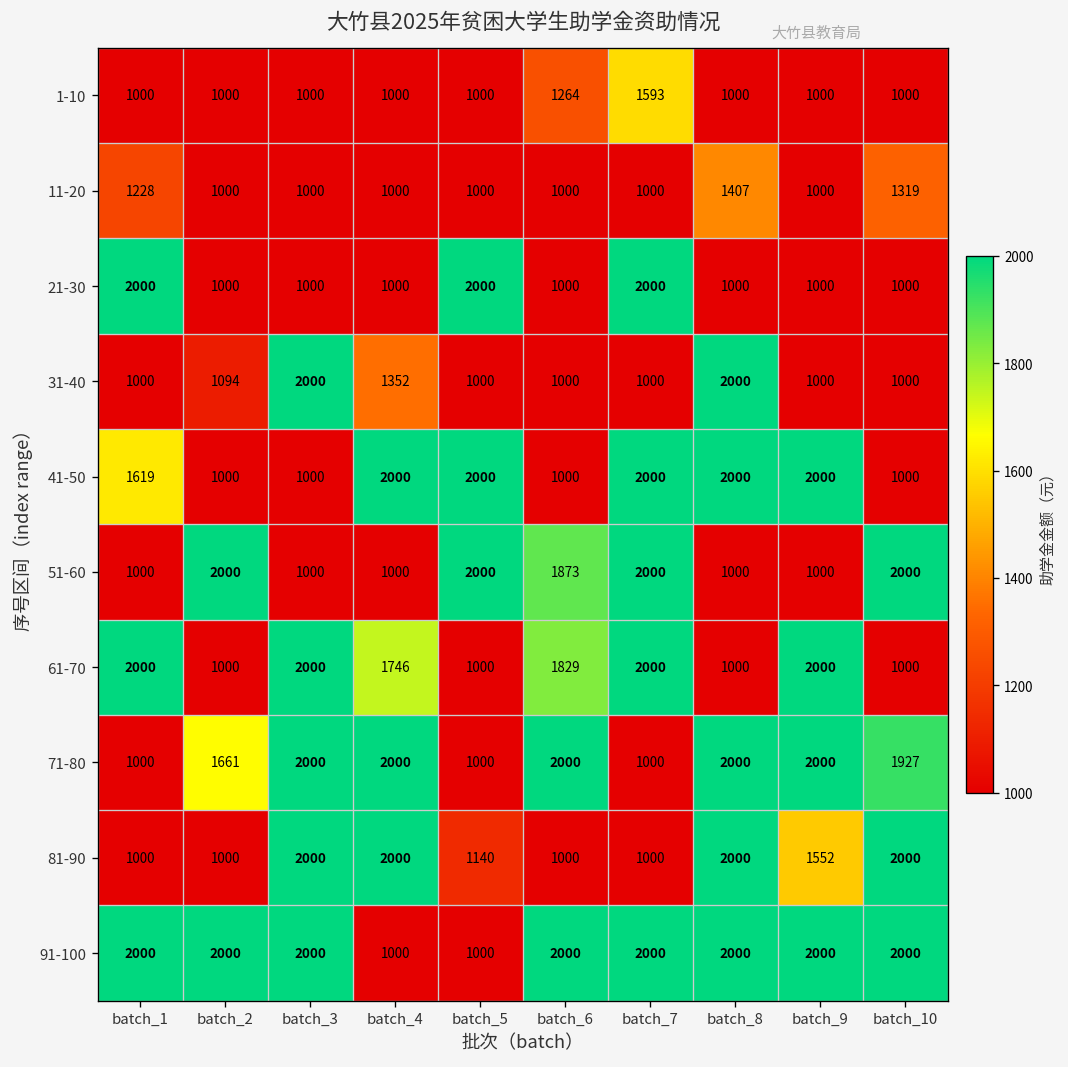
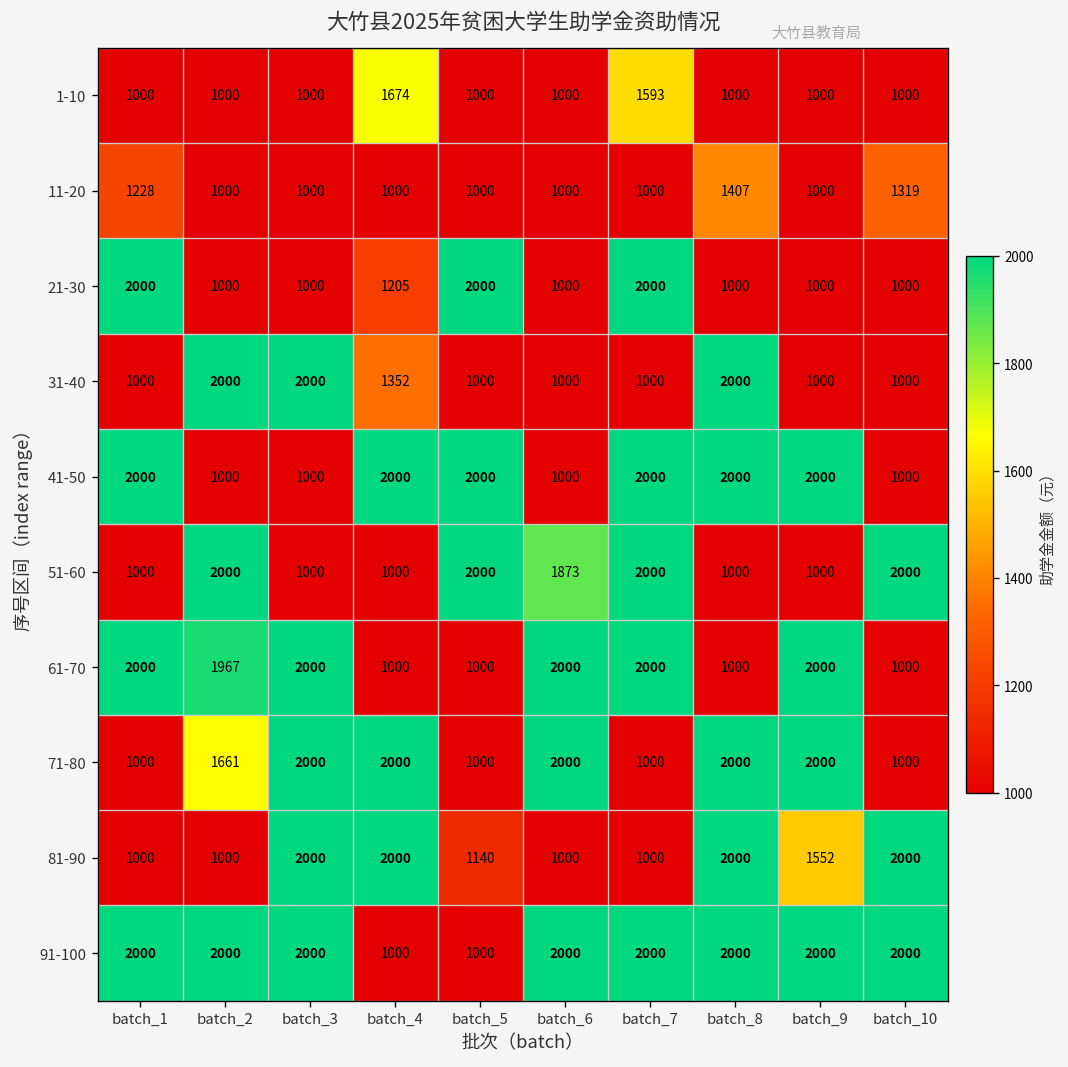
1-10, batch_4: 1000 -> 1674
1-10, batch_6: 1264 -> 1000
21-30, batch_4: 1000 -> 1205
31-40, batch_2: 1094 -> 2000
41-50, batch_1: 1619 -> 2000
61-70, batch_2: 1000 -> 1967
61-70, batch_4: 1746 -> 1000
61-70, batch_6: 1829 -> 2000
71-80, batch_10: 1927 -> 1000
